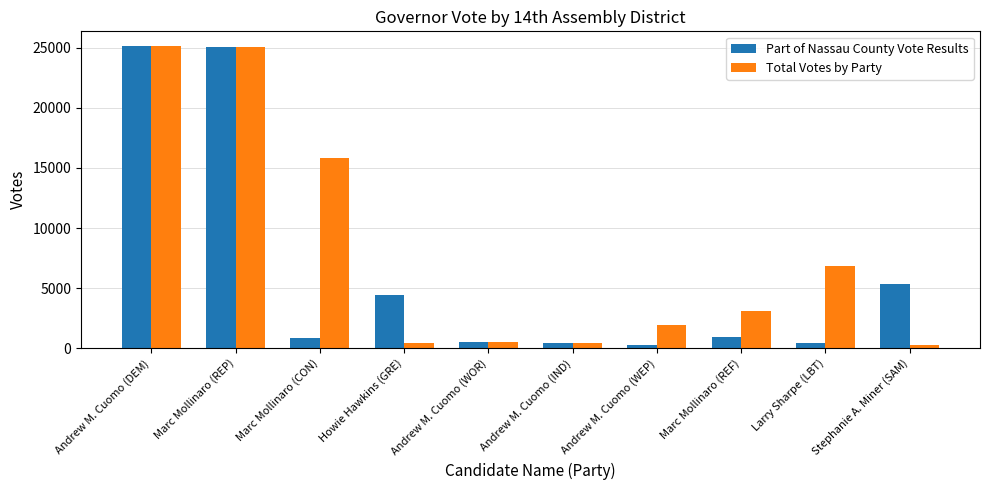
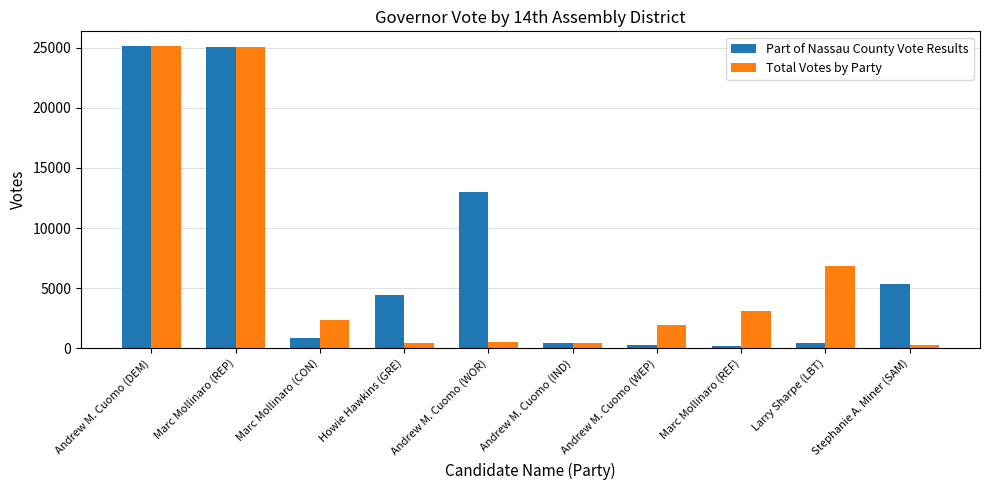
Total Votes by Party, Marc Mollinaro (CON): 15800 -> 2400
Part of Nassau County Vote Results, Andrew M. Cuomo (WOR): 500 -> 13000
Part of Nassau County Vote Results, Marc Mollinaro (REF): 900 -> 200
